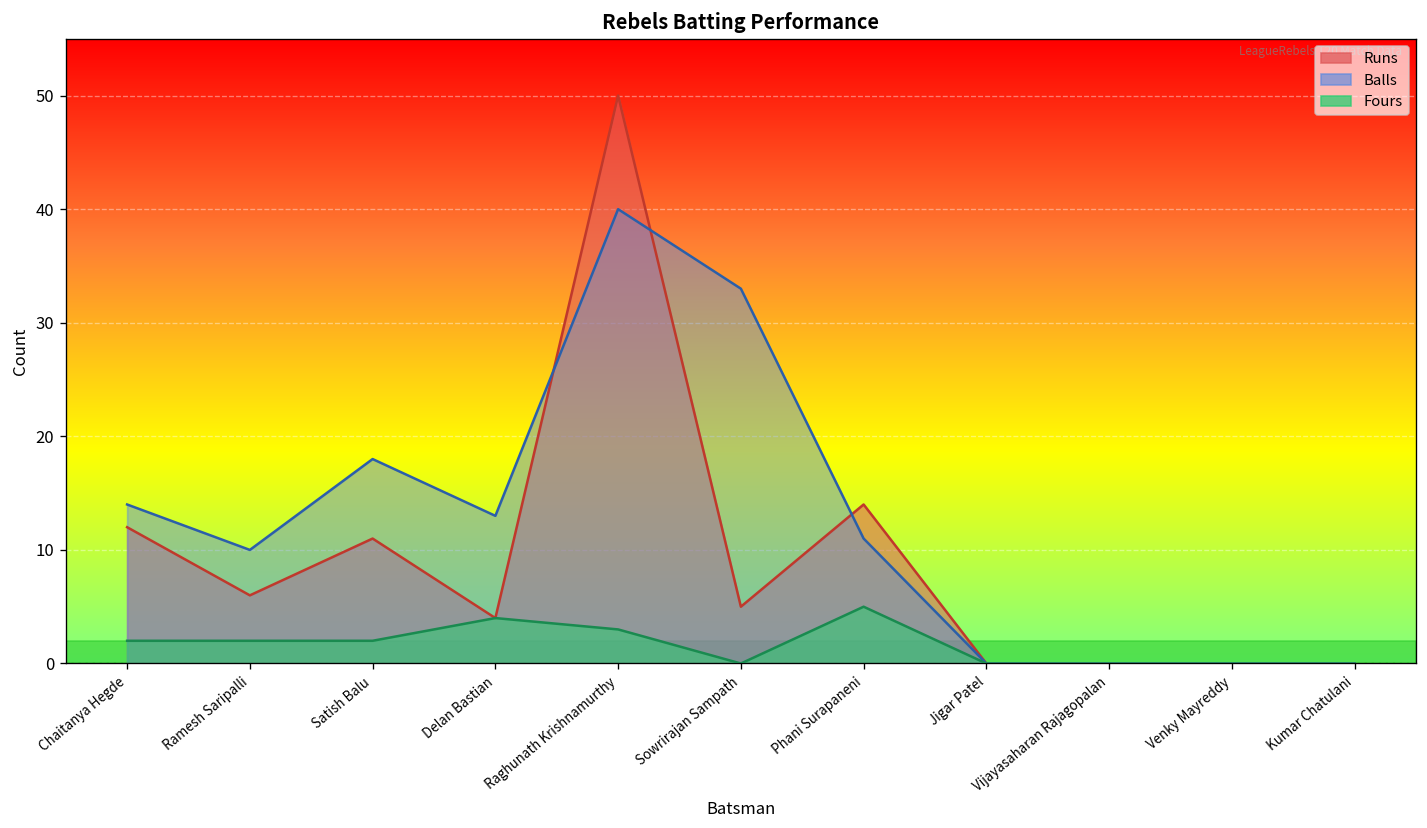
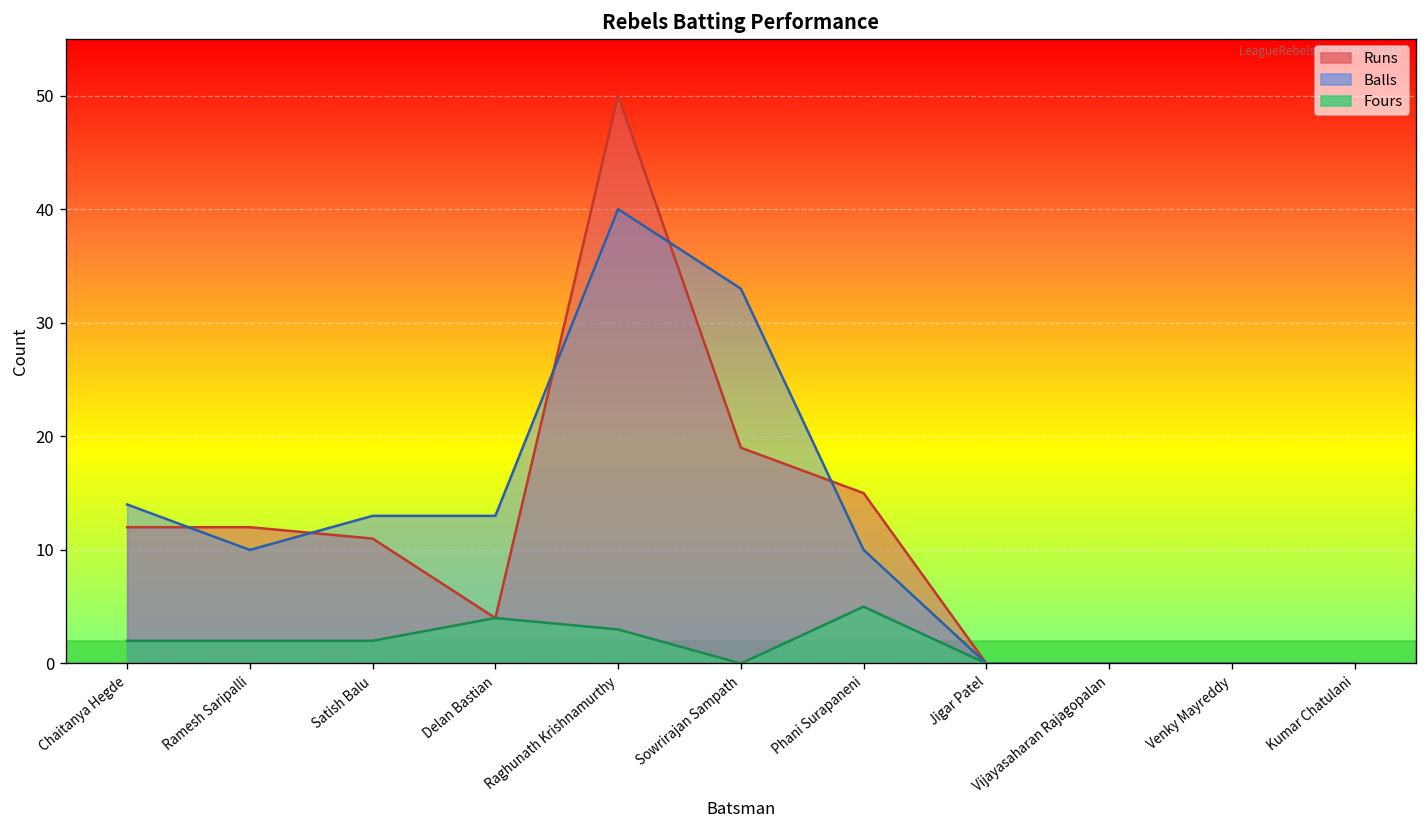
Runs, Ramesh Saripalli: 6 -> 12
Balls, Satish Balu: 18 -> 13
Runs, Sowrirajan Sampath: 5 -> 19
Runs, Phani Surapaneni: 14 -> 15
Balls, Phani Surapaneni: 11 -> 10
